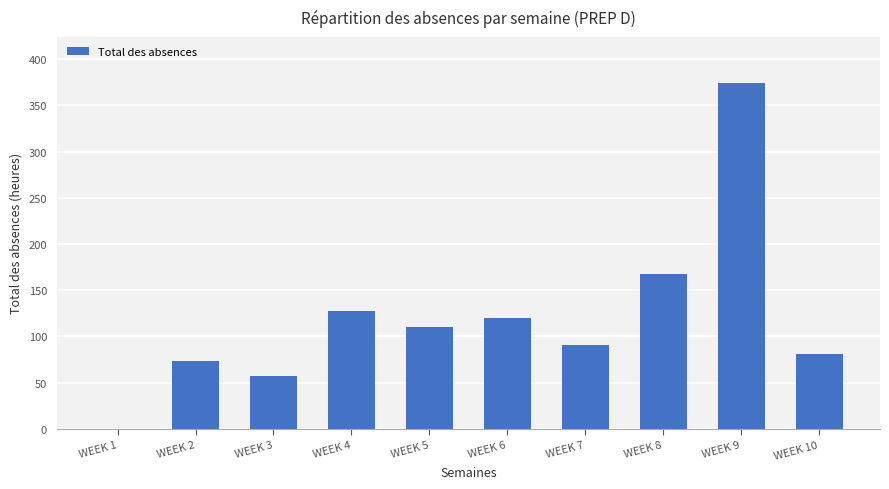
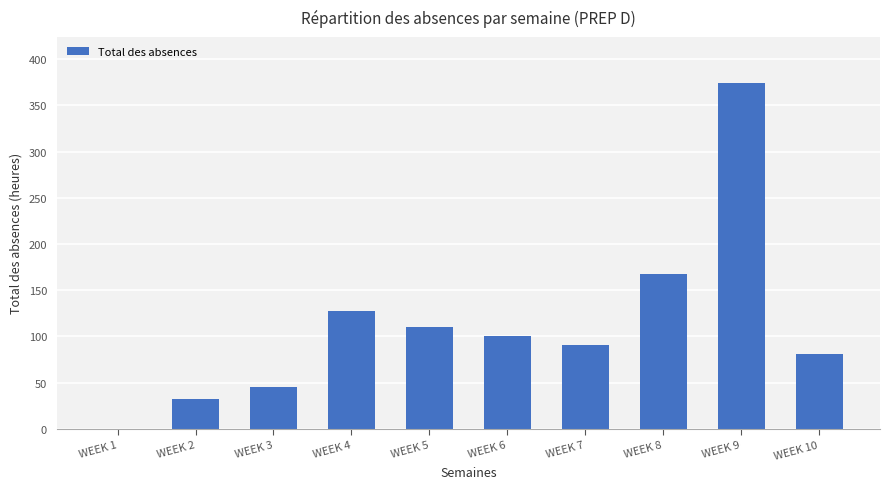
WEEK 2: 70 -> 30
WEEK 3: 60 -> 50
WEEK 6: 120 -> 100
